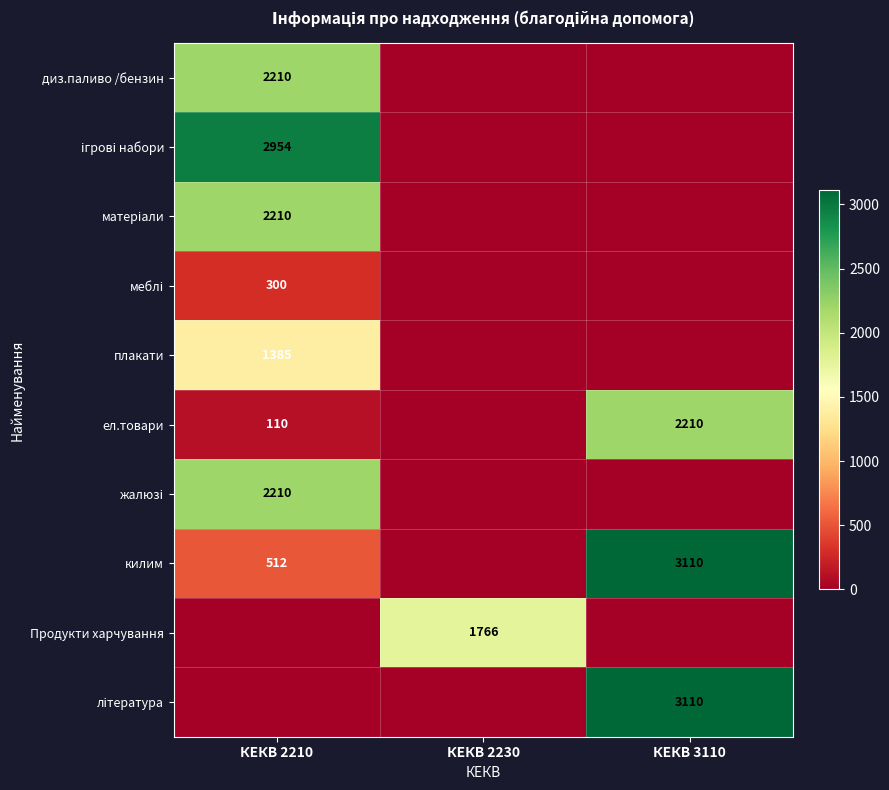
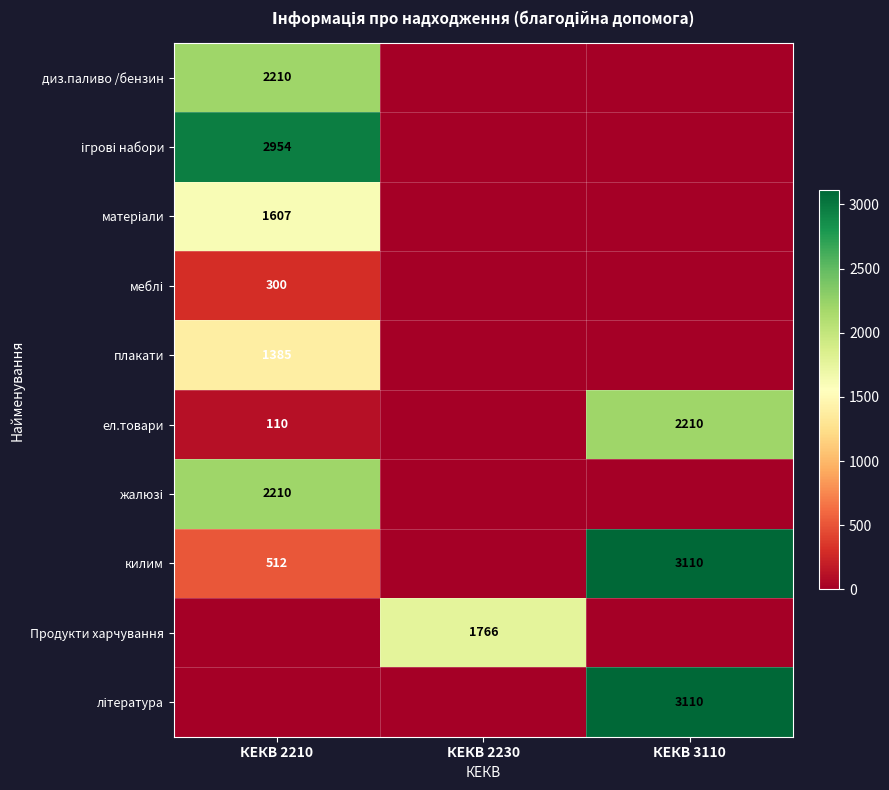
матеріали, КЕКВ 2210: 2210 -> 1607
